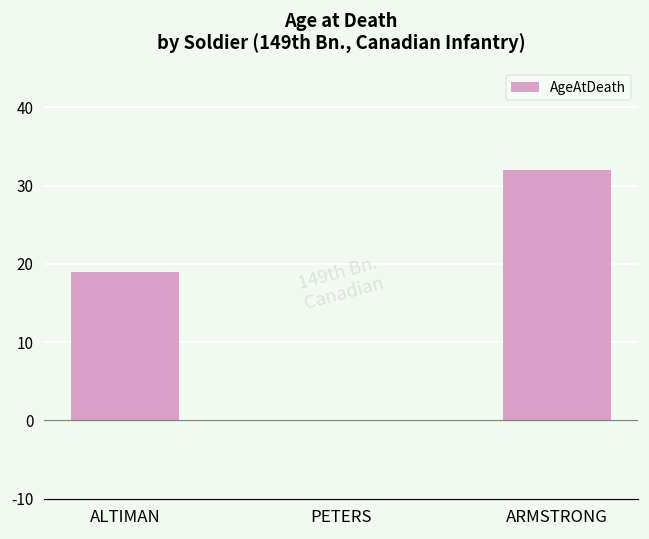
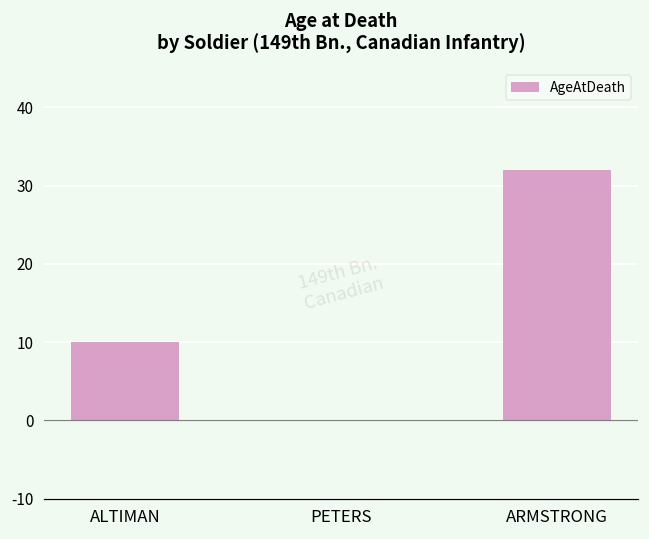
ALTIMAN: 19 -> 10
